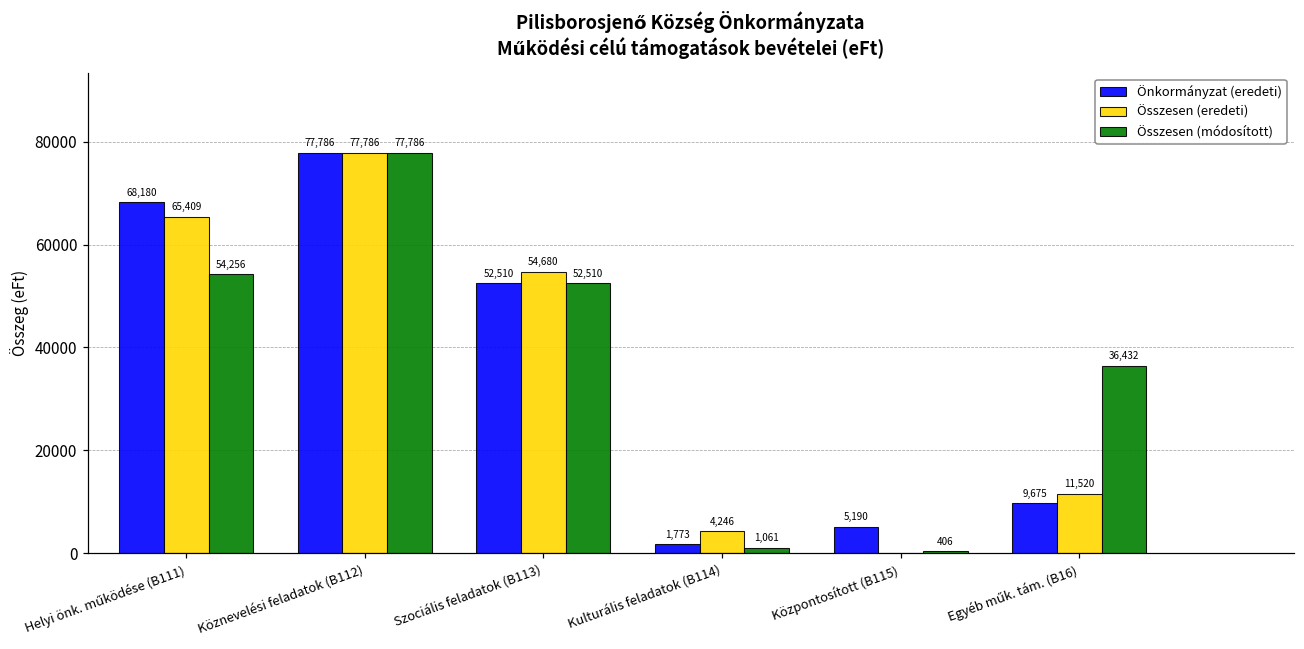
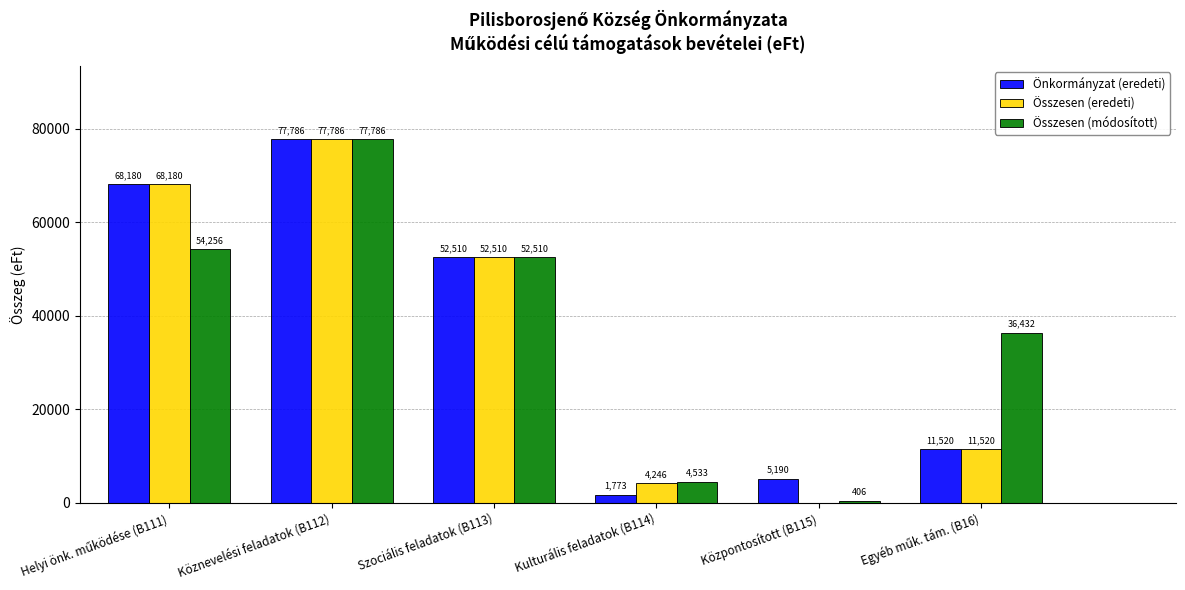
Összesen (eredeti), Helyi önk. működése (B111): 65,409 -> 68,180
Összesen (eredeti), Szociális feladatok (B113): 54,680 -> 52,510
Összesen (módosított), Kulturális feladatok (B114): 1,061 -> 4,533
Önkormányzat (eredeti), Egyéb műk. tám. (B16): 9,675 -> 11,520
